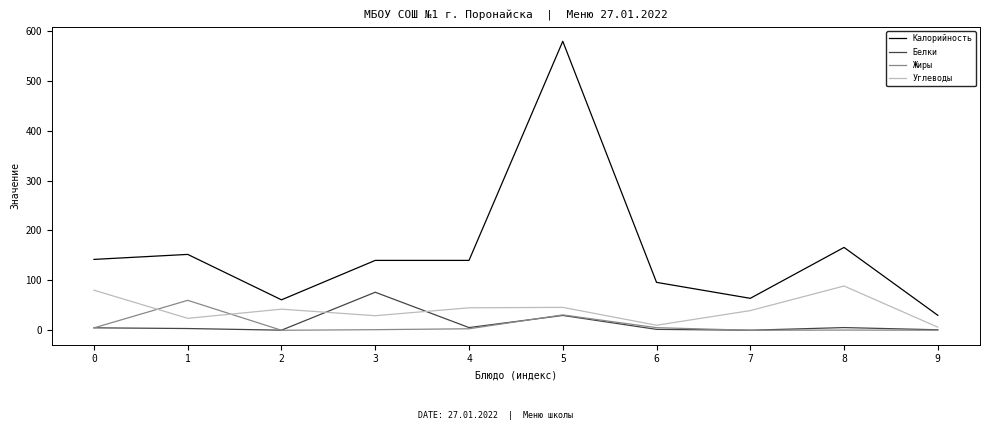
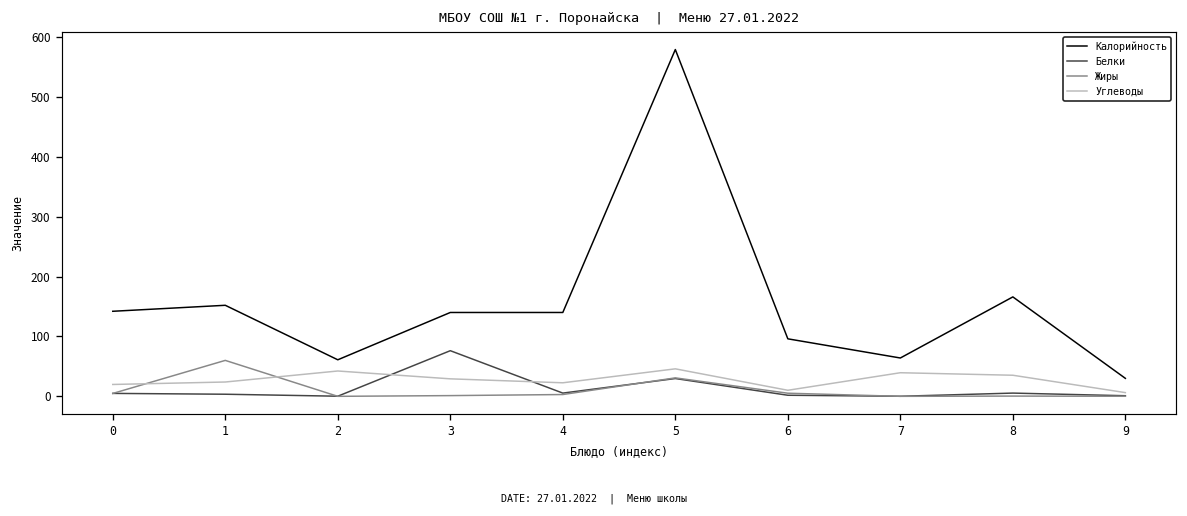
Углеводы, 0: 80 -> 20
Углеводы, 4: 50 -> 20
Углеводы, 8: 90 -> 40
